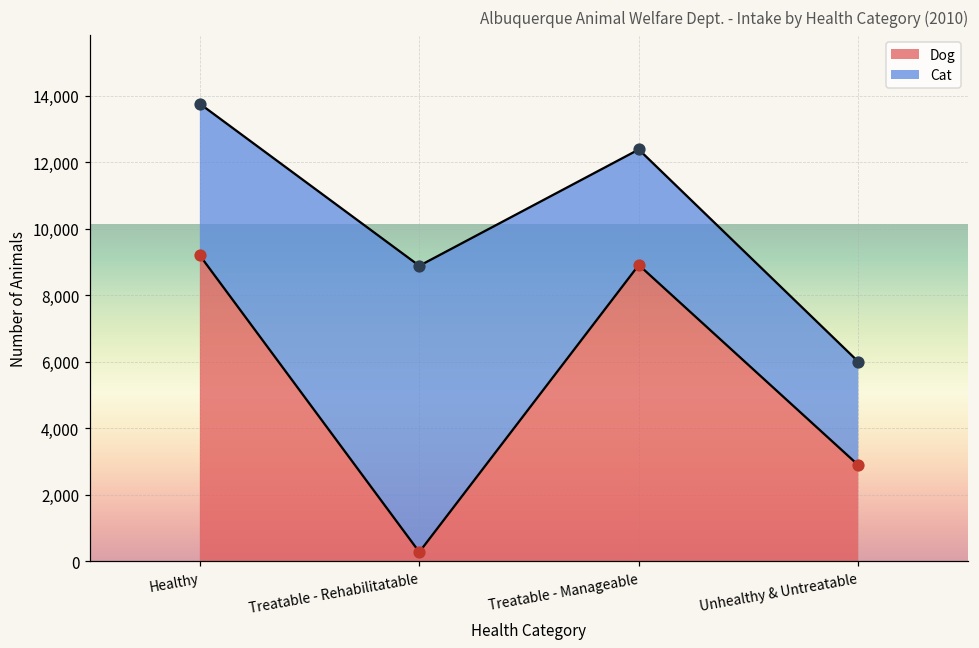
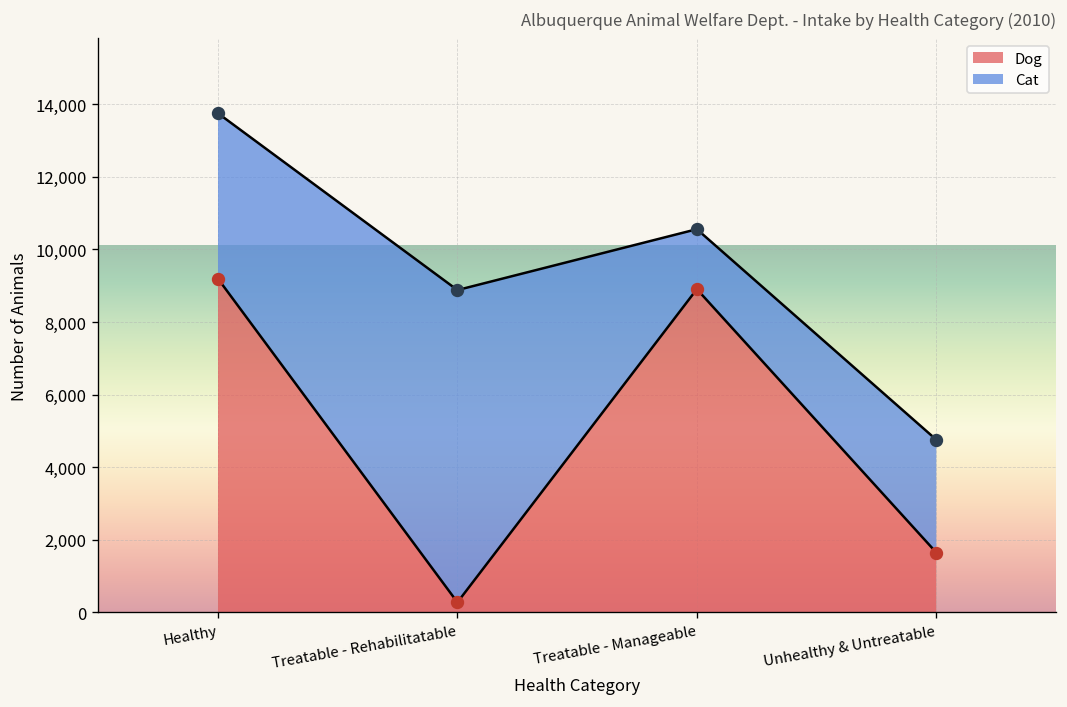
Cat, Treatable - Manageable: 3,500 -> 1,700
Dog, Unhealthy & Untreatable: 2,900 -> 1,600
